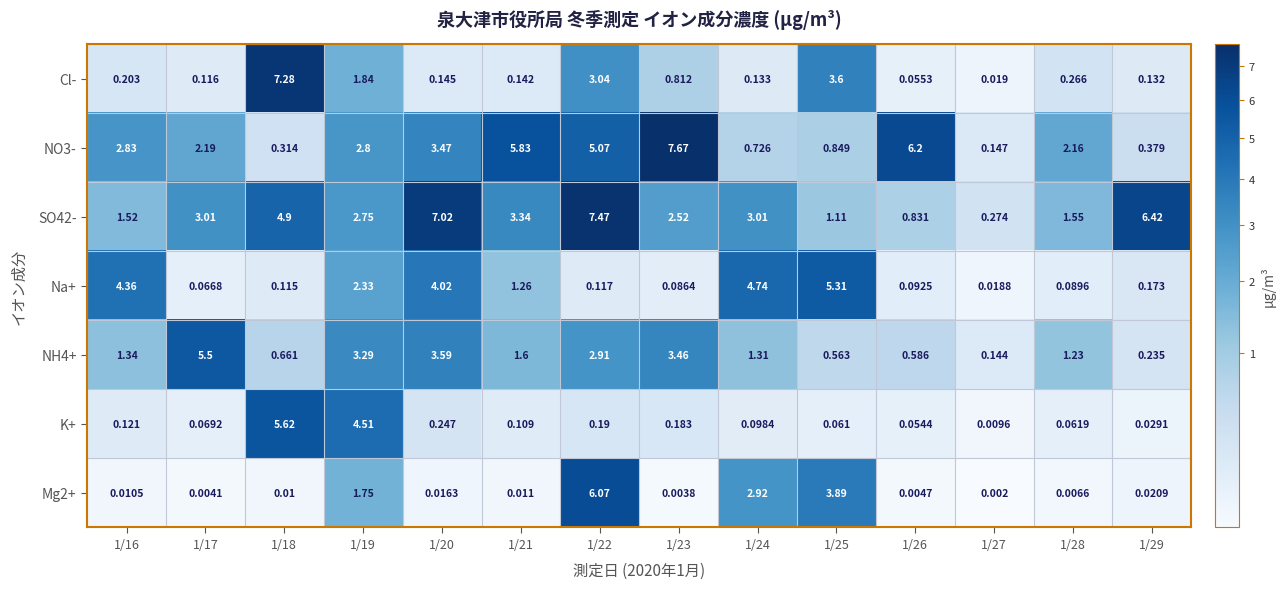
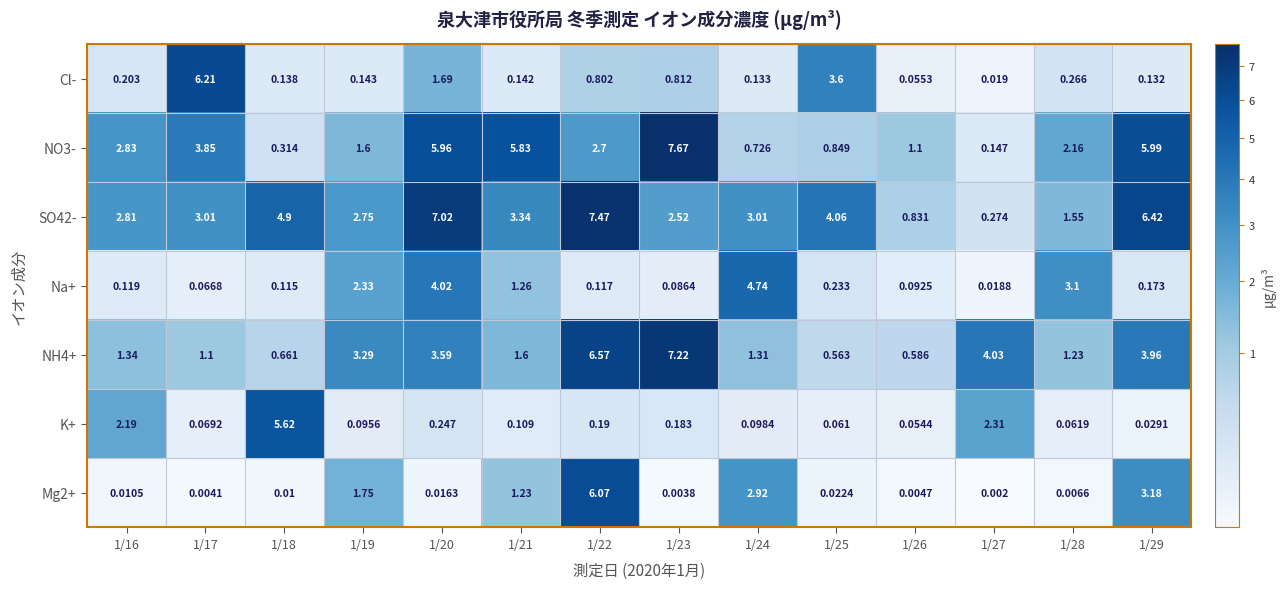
Cl-, 1/17: 0.116 -> 6.21
Cl-, 1/18: 7.28 -> 0.138
Cl-, 1/19: 1.84 -> 0.143
Cl-, 1/20: 0.145 -> 1.69
Cl-, 1/22: 3.04 -> 0.802
NO3-, 1/17: 2.19 -> 3.85
NO3-, 1/19: 2.8 -> 1.6
NO3-, 1/20: 3.47 -> 5.96
NO3-, 1/22: 5.07 -> 2.7
NO3-, 1/26: 6.2 -> 1.1
NO3-, 1/29: 0.379 -> 5.99
SO42-, 1/16: 1.52 -> 2.81
SO42-, 1/25: 1.11 -> 4.06
Na+, 1/16: 4.36 -> 0.119
Na+, 1/25: 5.31 -> 0.233
Na+, 1/28: 0.0896 -> 3.1
NH4+, 1/17: 5.5 -> 1.1
NH4+, 1/22: 2.91 -> 6.57
NH4+, 1/23: 3.46 -> 7.22
NH4+, 1/27: 0.144 -> 4.03
NH4+, 1/29: 0.235 -> 3.96
K+, 1/16: 0.121 -> 2.19
K+, 1/19: 4.51 -> 0.0956
K+, 1/27: 0.0096 -> 2.31
Mg2+, 1/21: 0.011 -> 1.23
Mg2+, 1/25: 3.89 -> 0.0224
Mg2+, 1/29: 0.0209 -> 3.18
